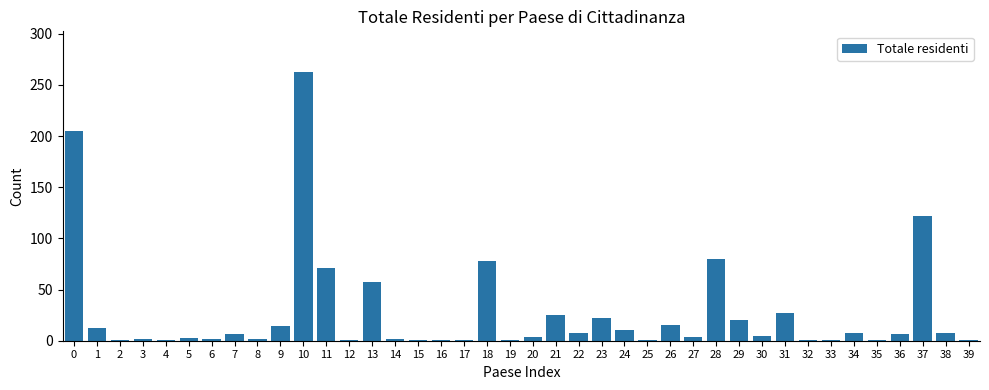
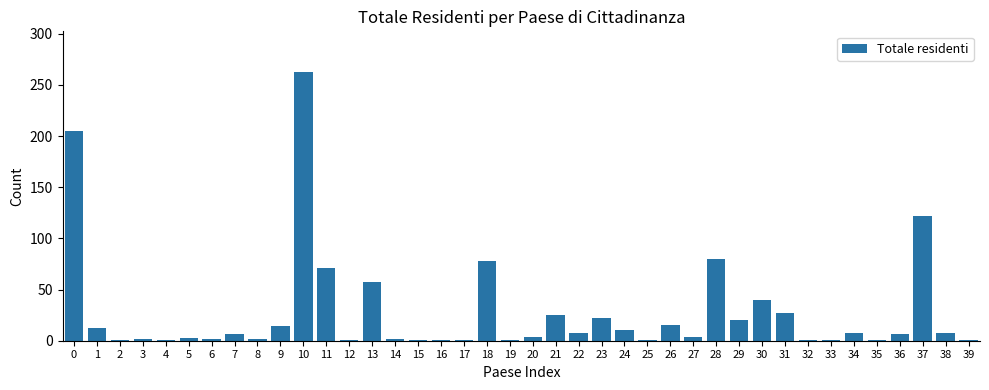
30: 5 -> 40
